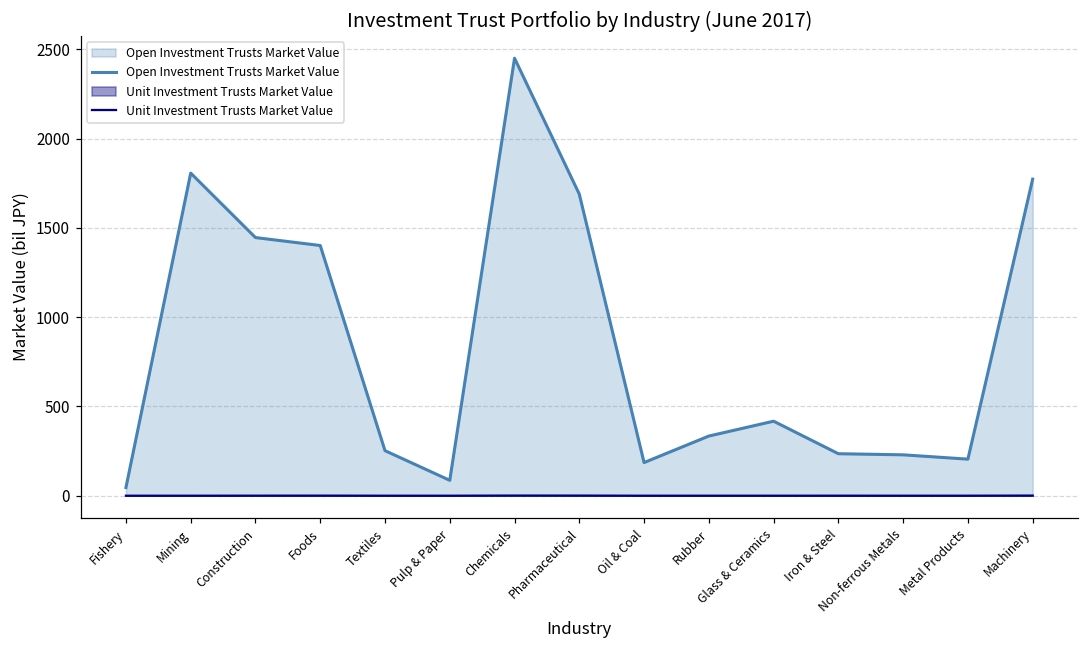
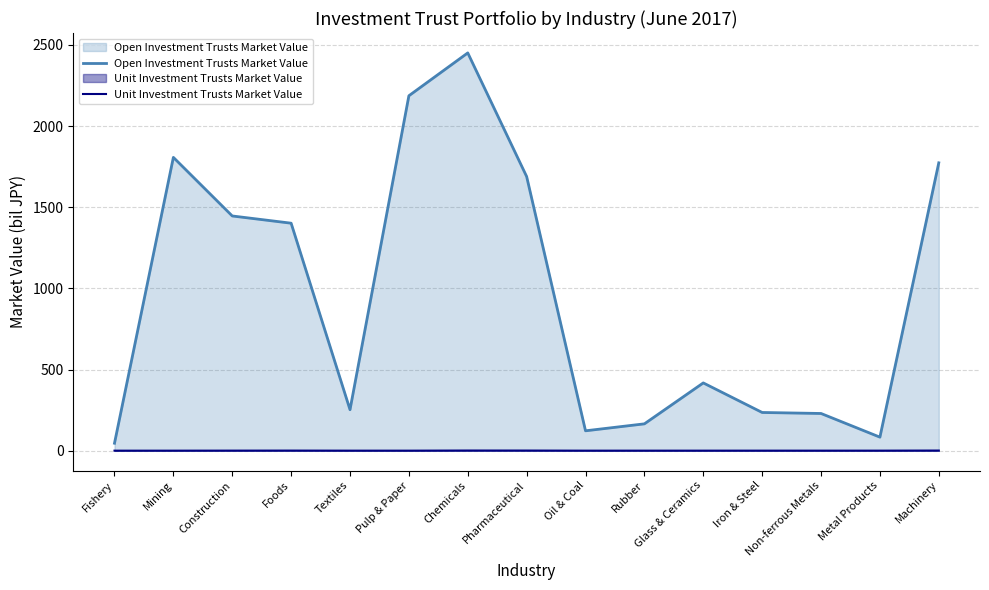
Open Investment Trusts Market Value, Pulp & Paper: 90 -> 2190
Open Investment Trusts Market Value, Oil & Coal: 190 -> 120
Open Investment Trusts Market Value, Rubber: 330 -> 170
Open Investment Trusts Market Value, Metal Products: 200 -> 80
